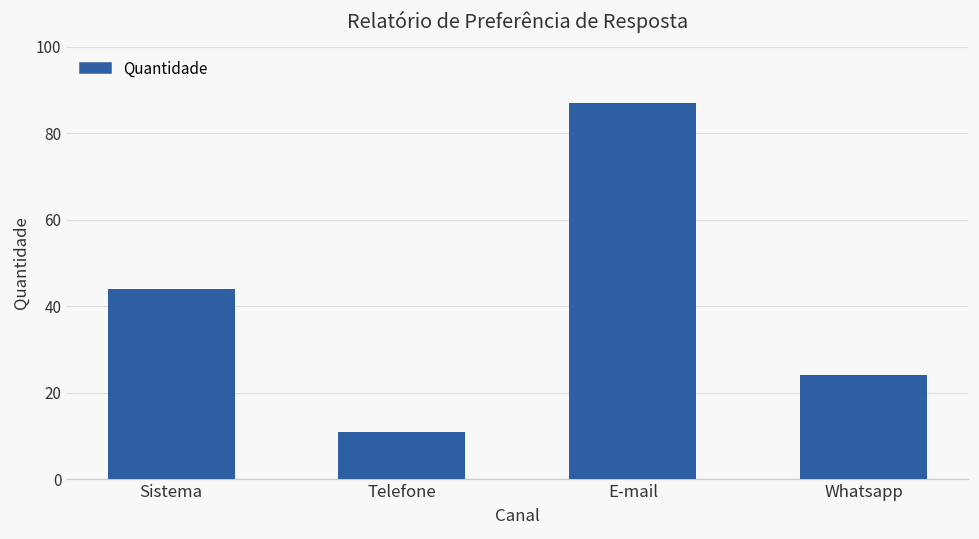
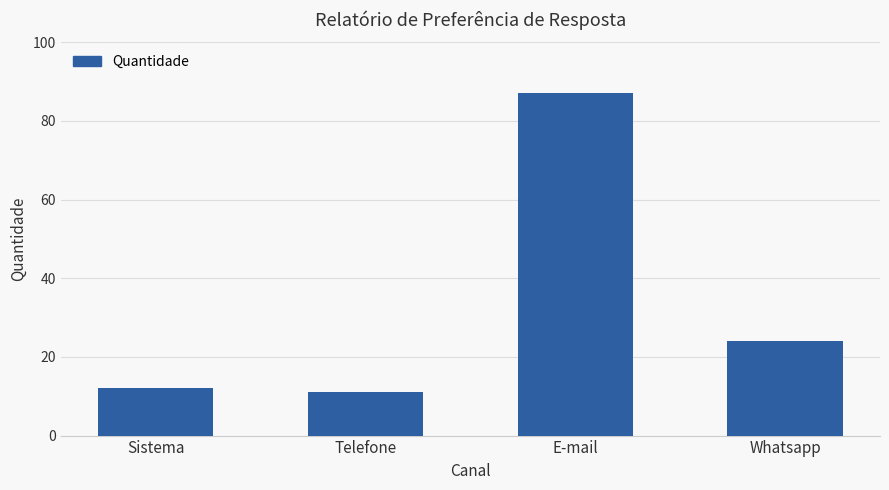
Sistema: 44 -> 12
